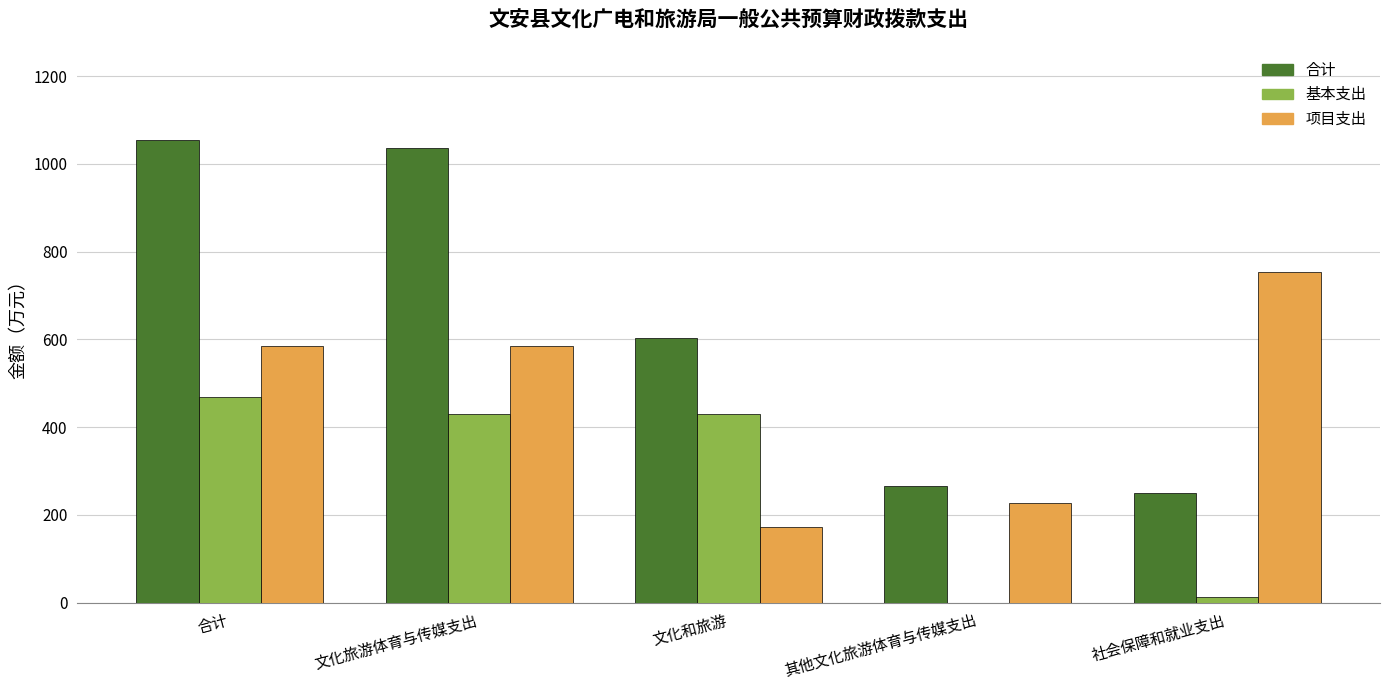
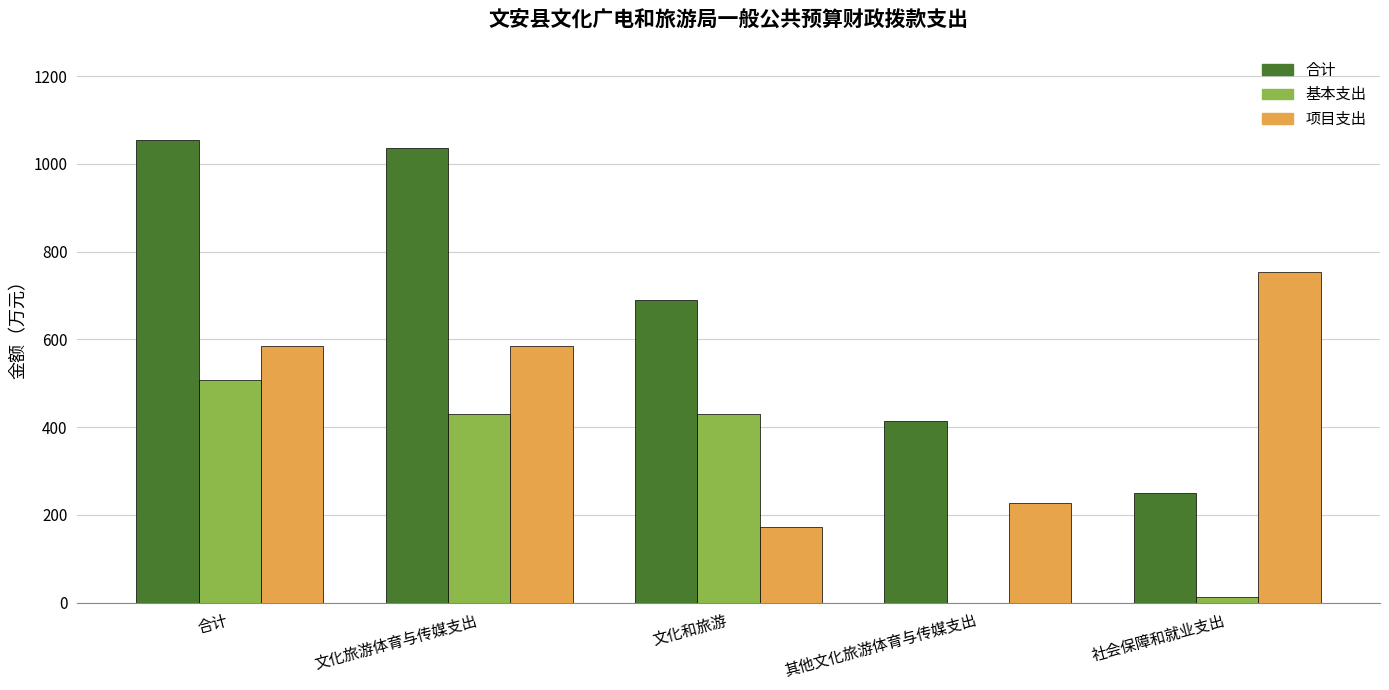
基本支出, 合计: 470 -> 510
合计, 文化和旅游: 600 -> 690
合计, 其他文化旅游体育与传媒支出: 270 -> 410
